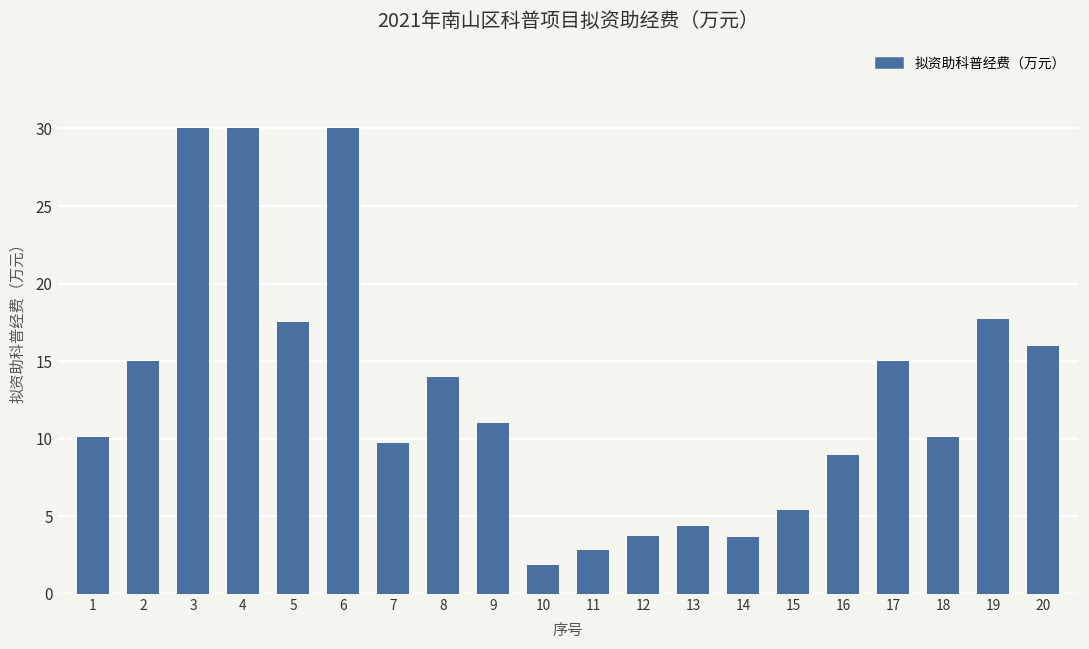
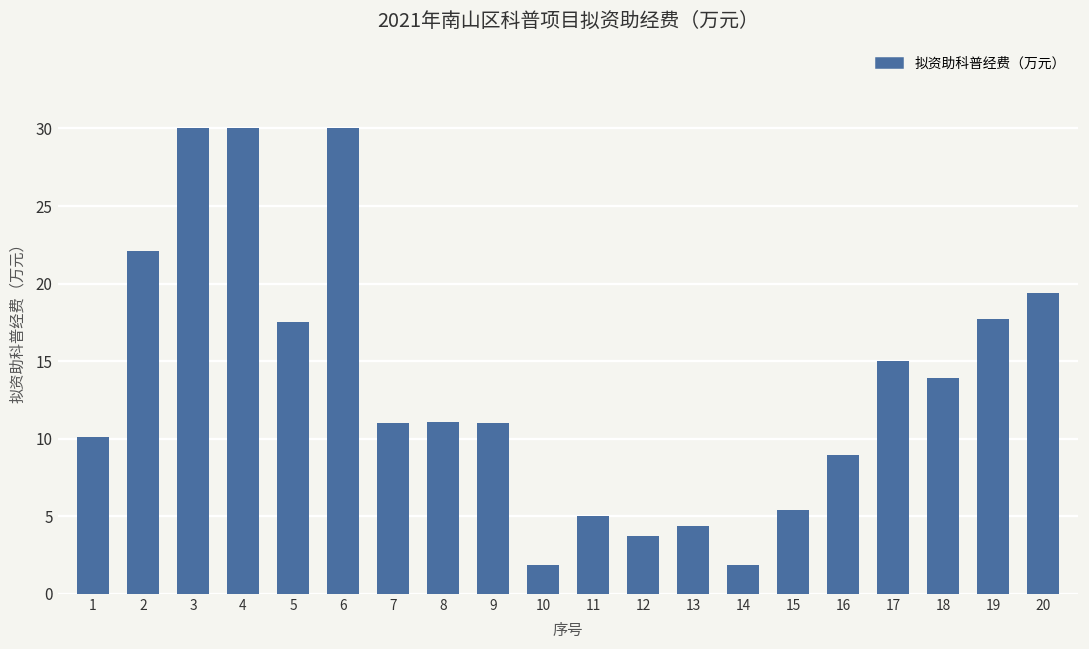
2: 15.0 -> 22.1
7: 9.7 -> 11.0
8: 14.0 -> 11.1
11: 2.8 -> 5.0
14: 3.6 -> 1.8
18: 10.1 -> 13.9
20: 16.0 -> 19.4
